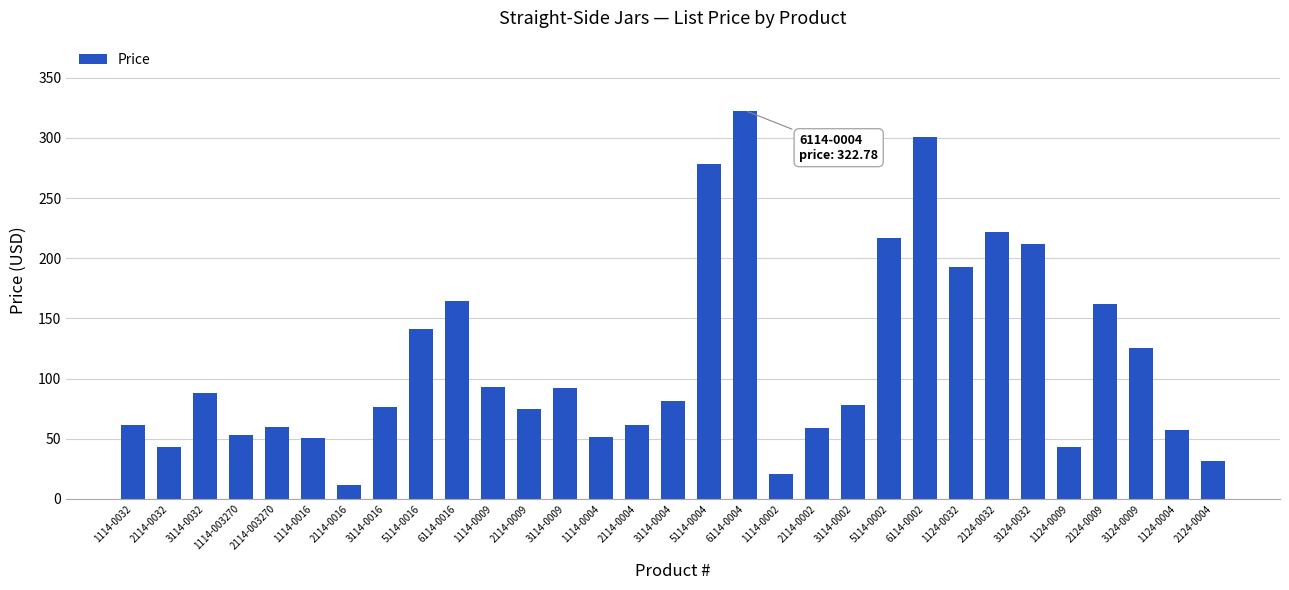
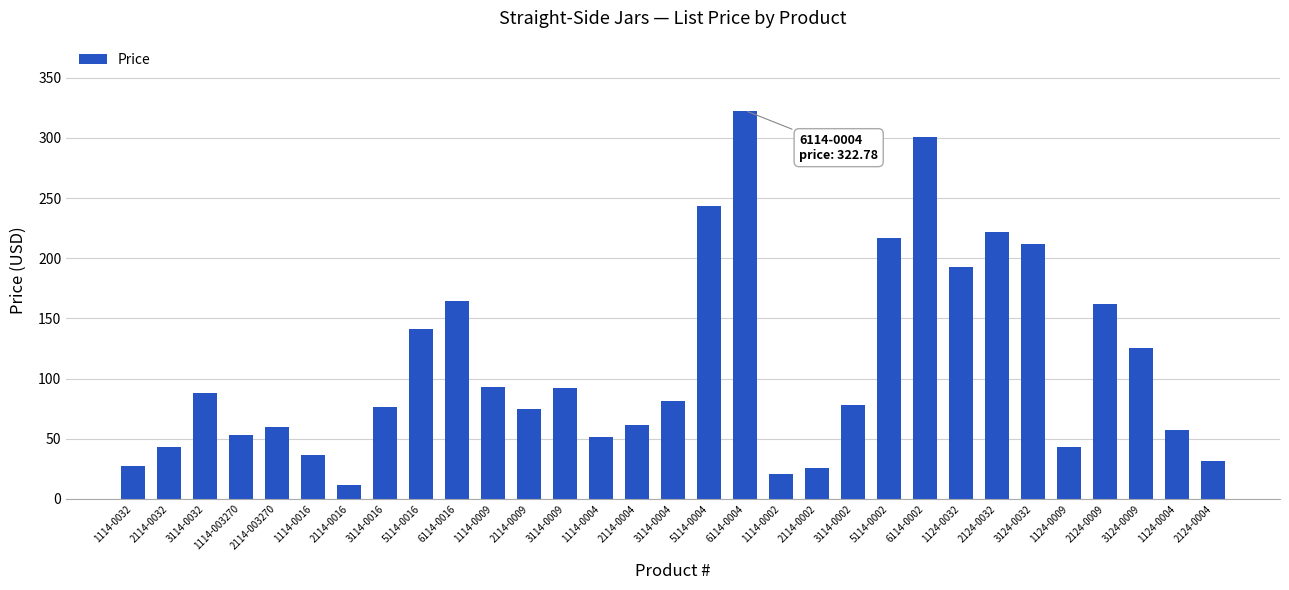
1114-0032: 62 -> 27
1114-0016: 50 -> 36
5114-0004: 279 -> 243
2114-0002: 59 -> 26
